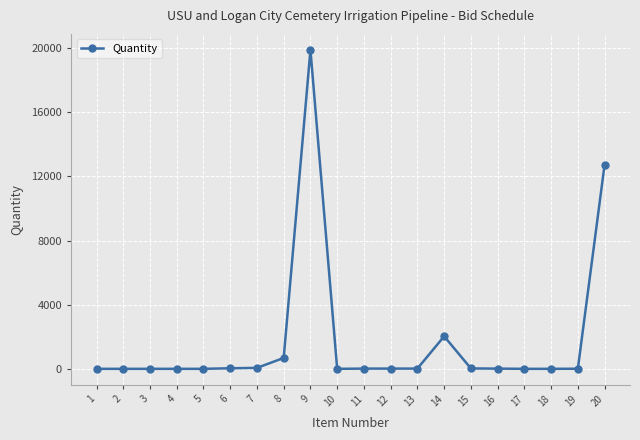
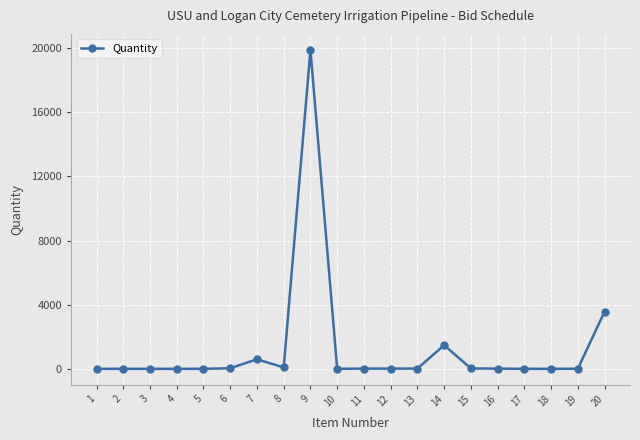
7: 100 -> 600
8: 700 -> 100
14: 2000 -> 1500
20: 12700 -> 3600
